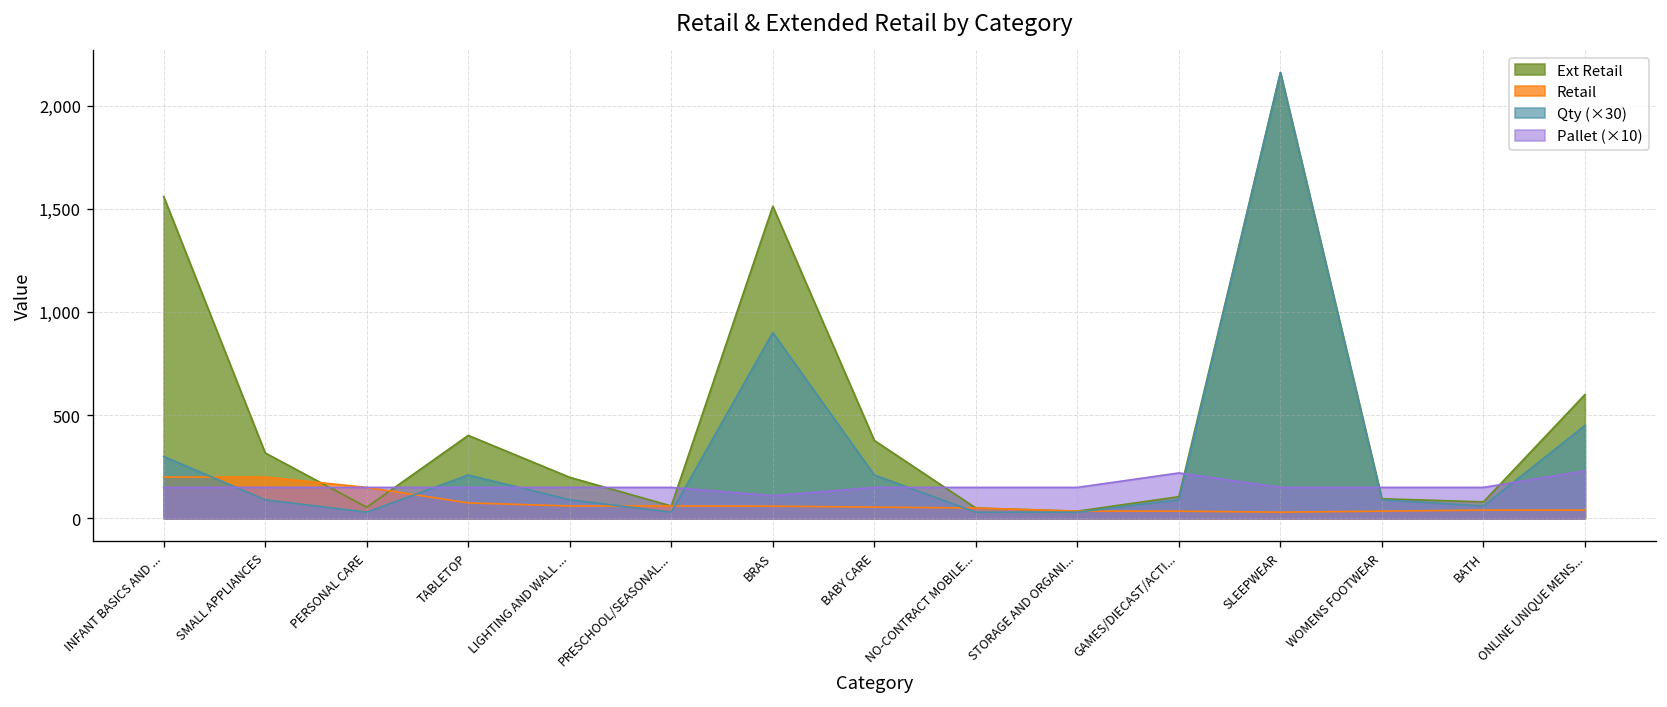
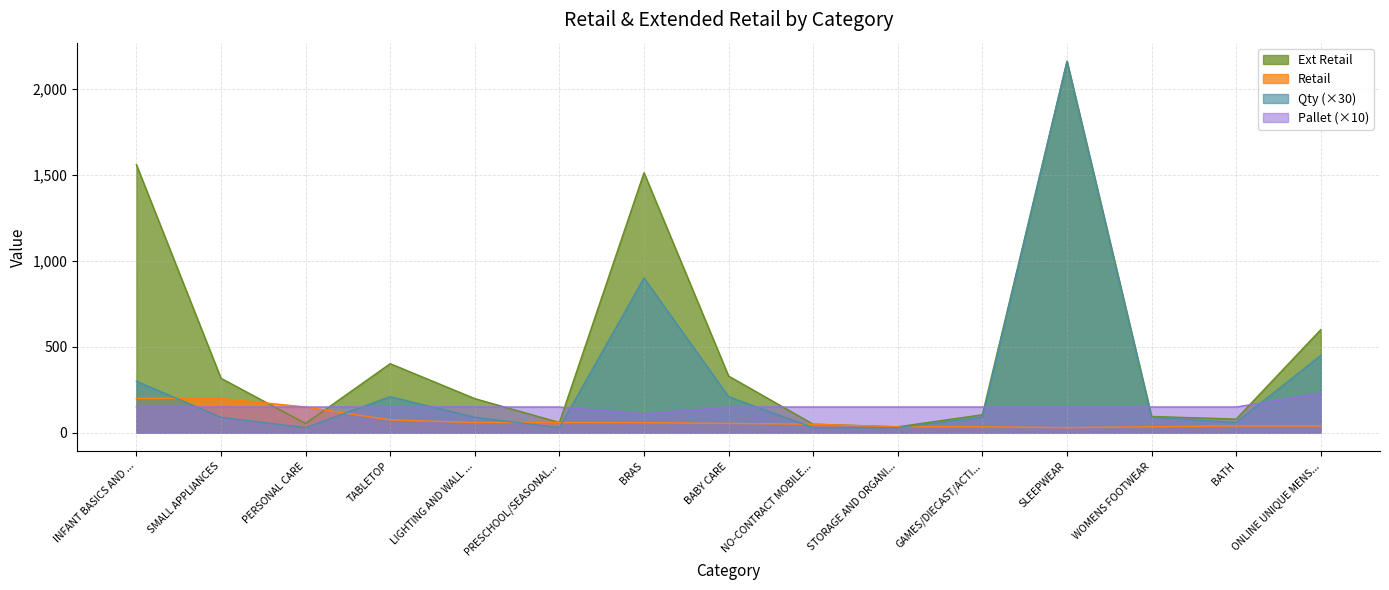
Ext Retail, BABY CARE: 380 -> 330
Pallet (×10), GAMES/DIECAST/ACTI...: 220 -> 150
